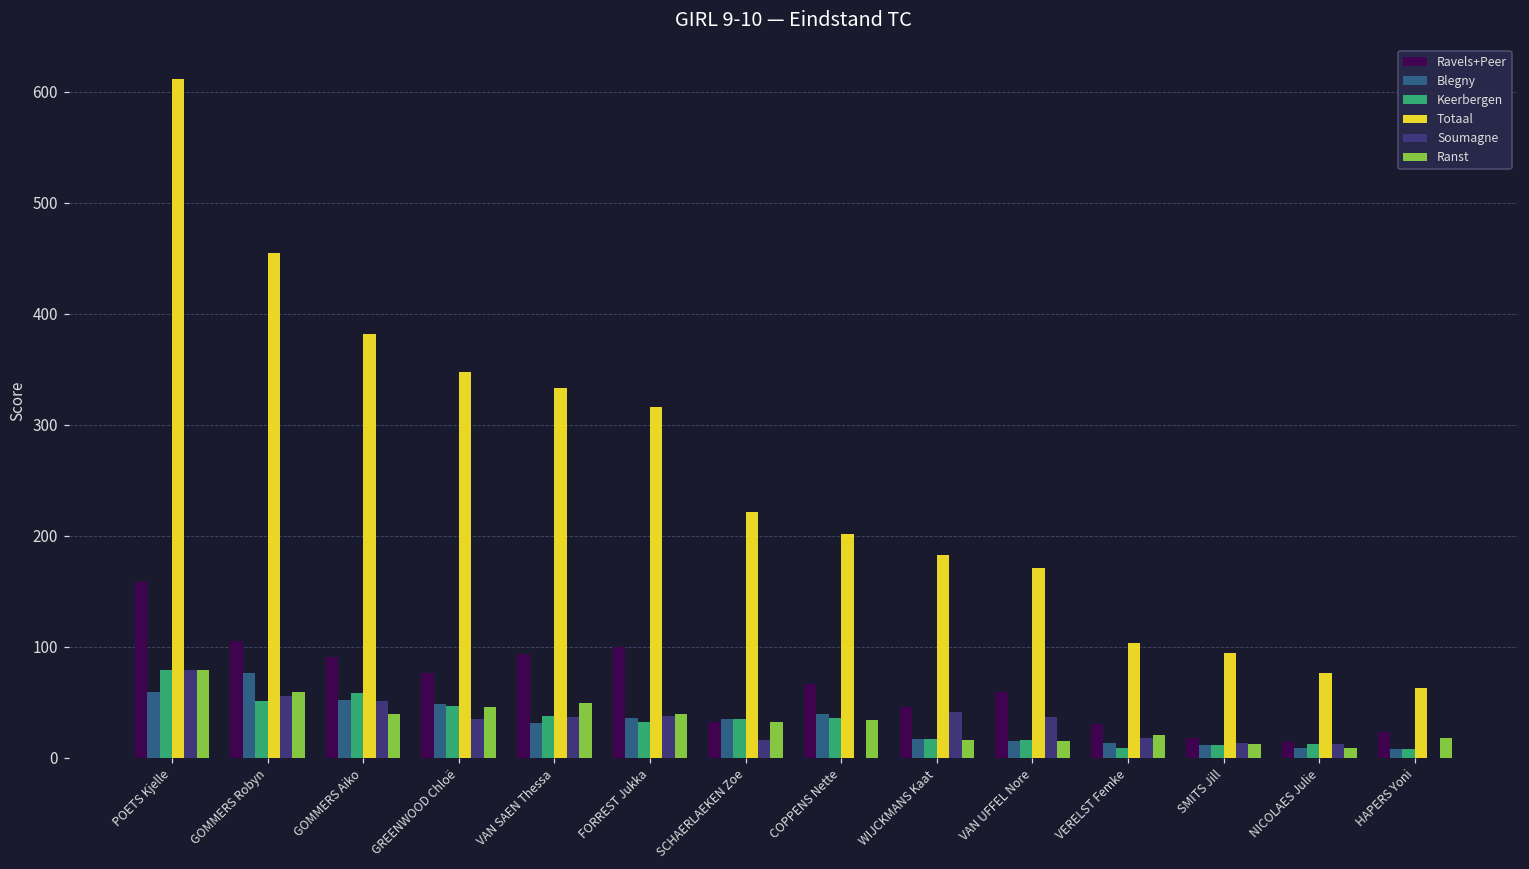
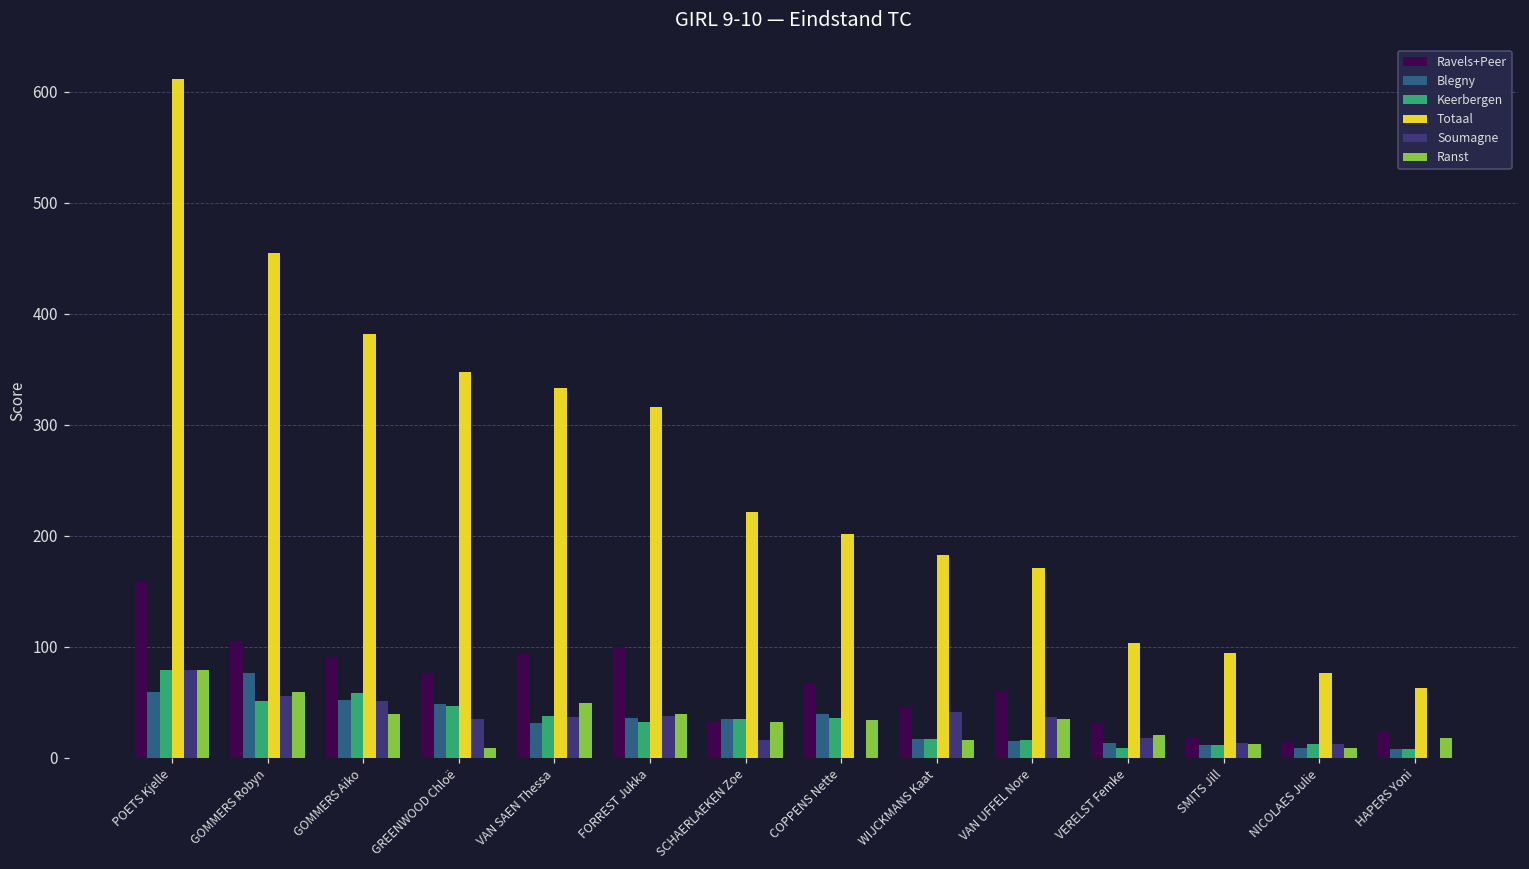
Ranst, GREENWOOD Chloë: 46 -> 9
Ranst, VAN UFFEL Nore: 15 -> 35
